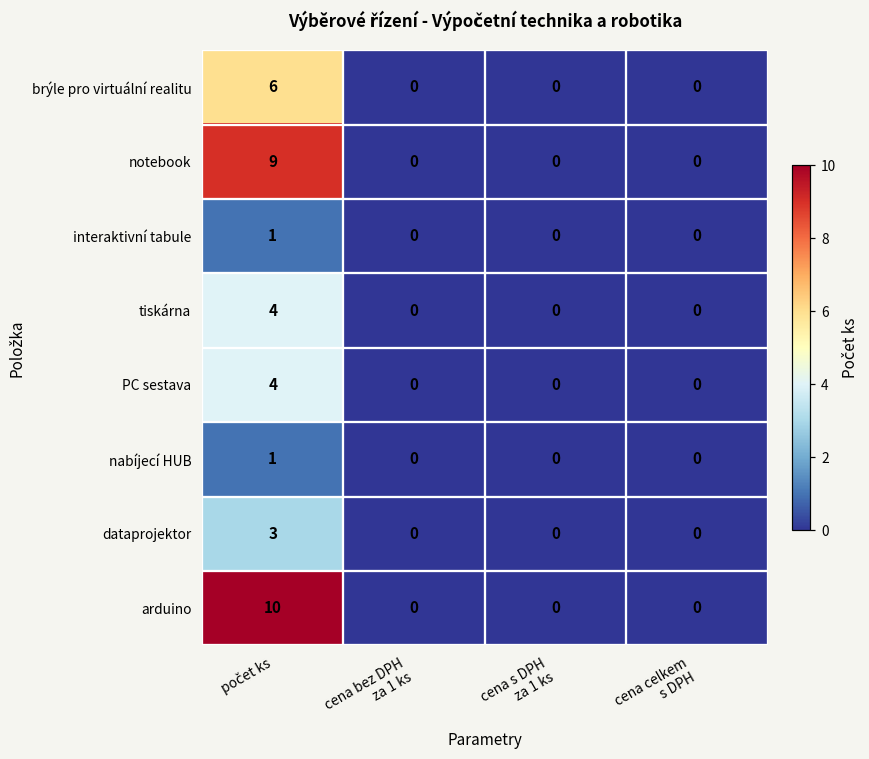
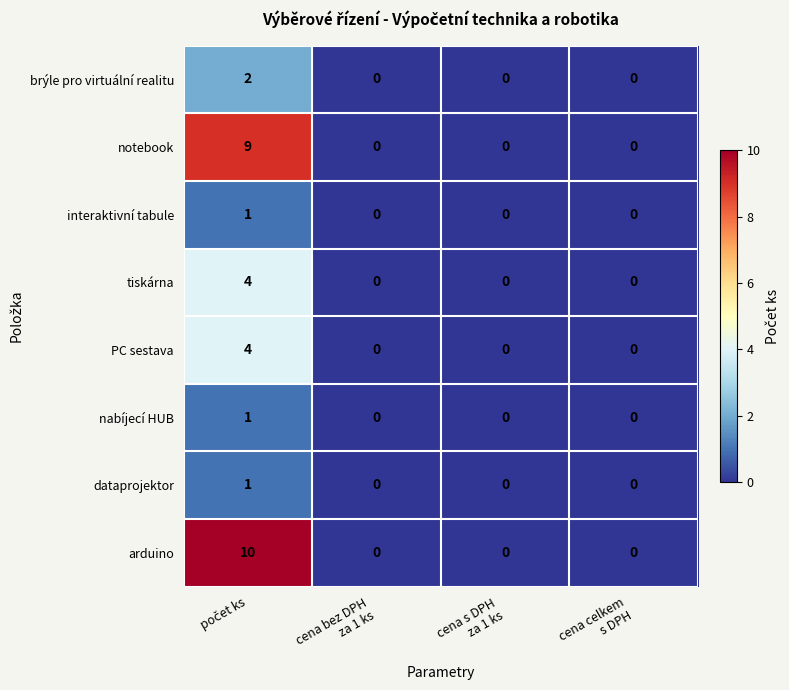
brýle pro virtuální realitu, počet ks: 6 -> 2
dataprojektor, počet ks: 3 -> 1
